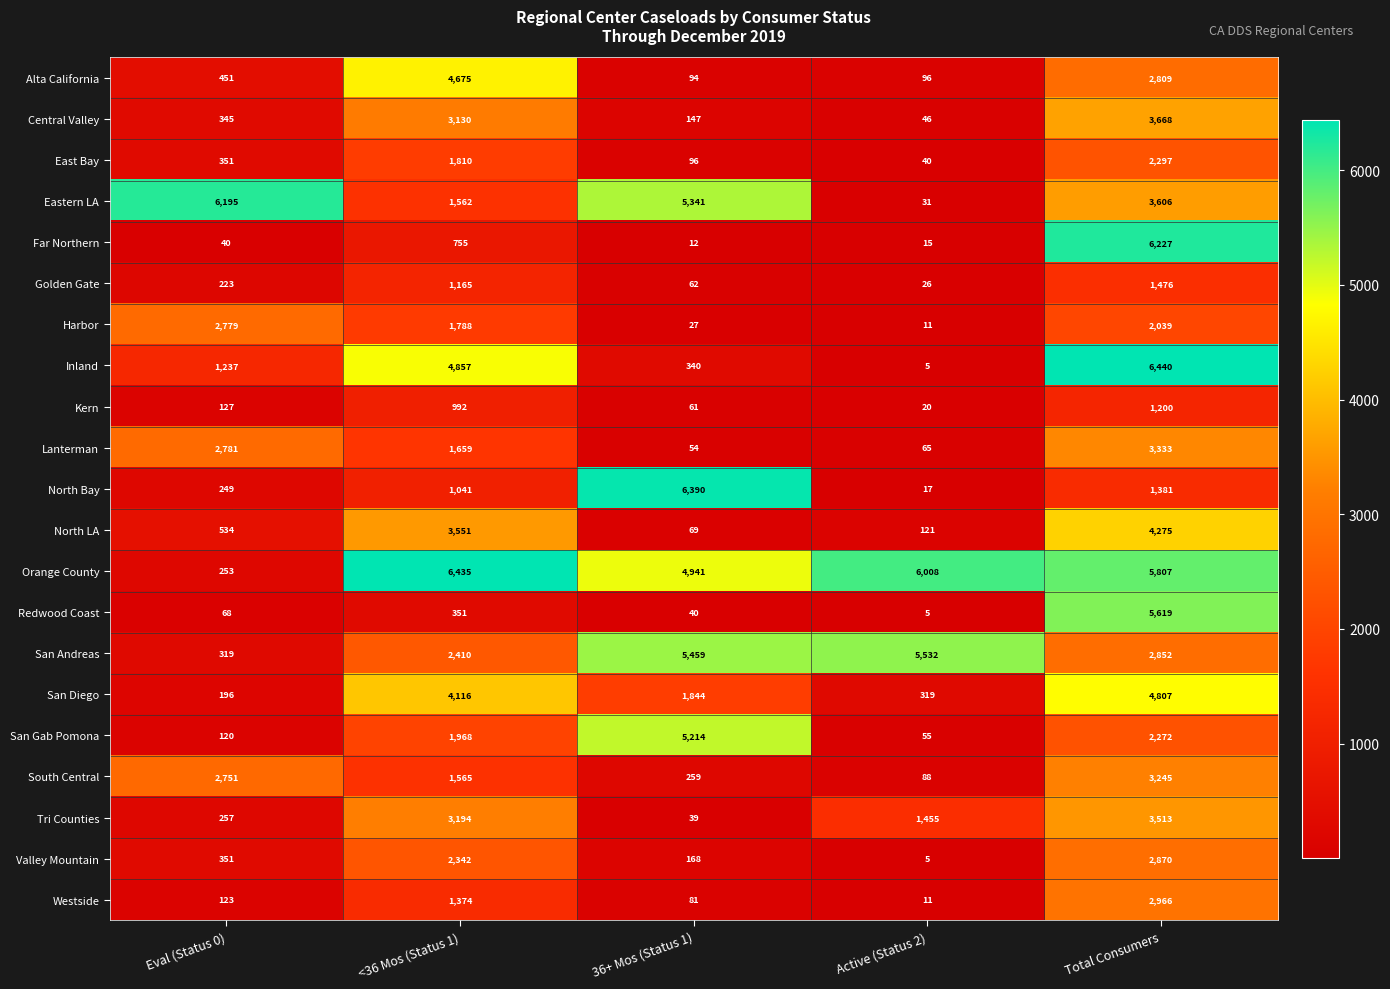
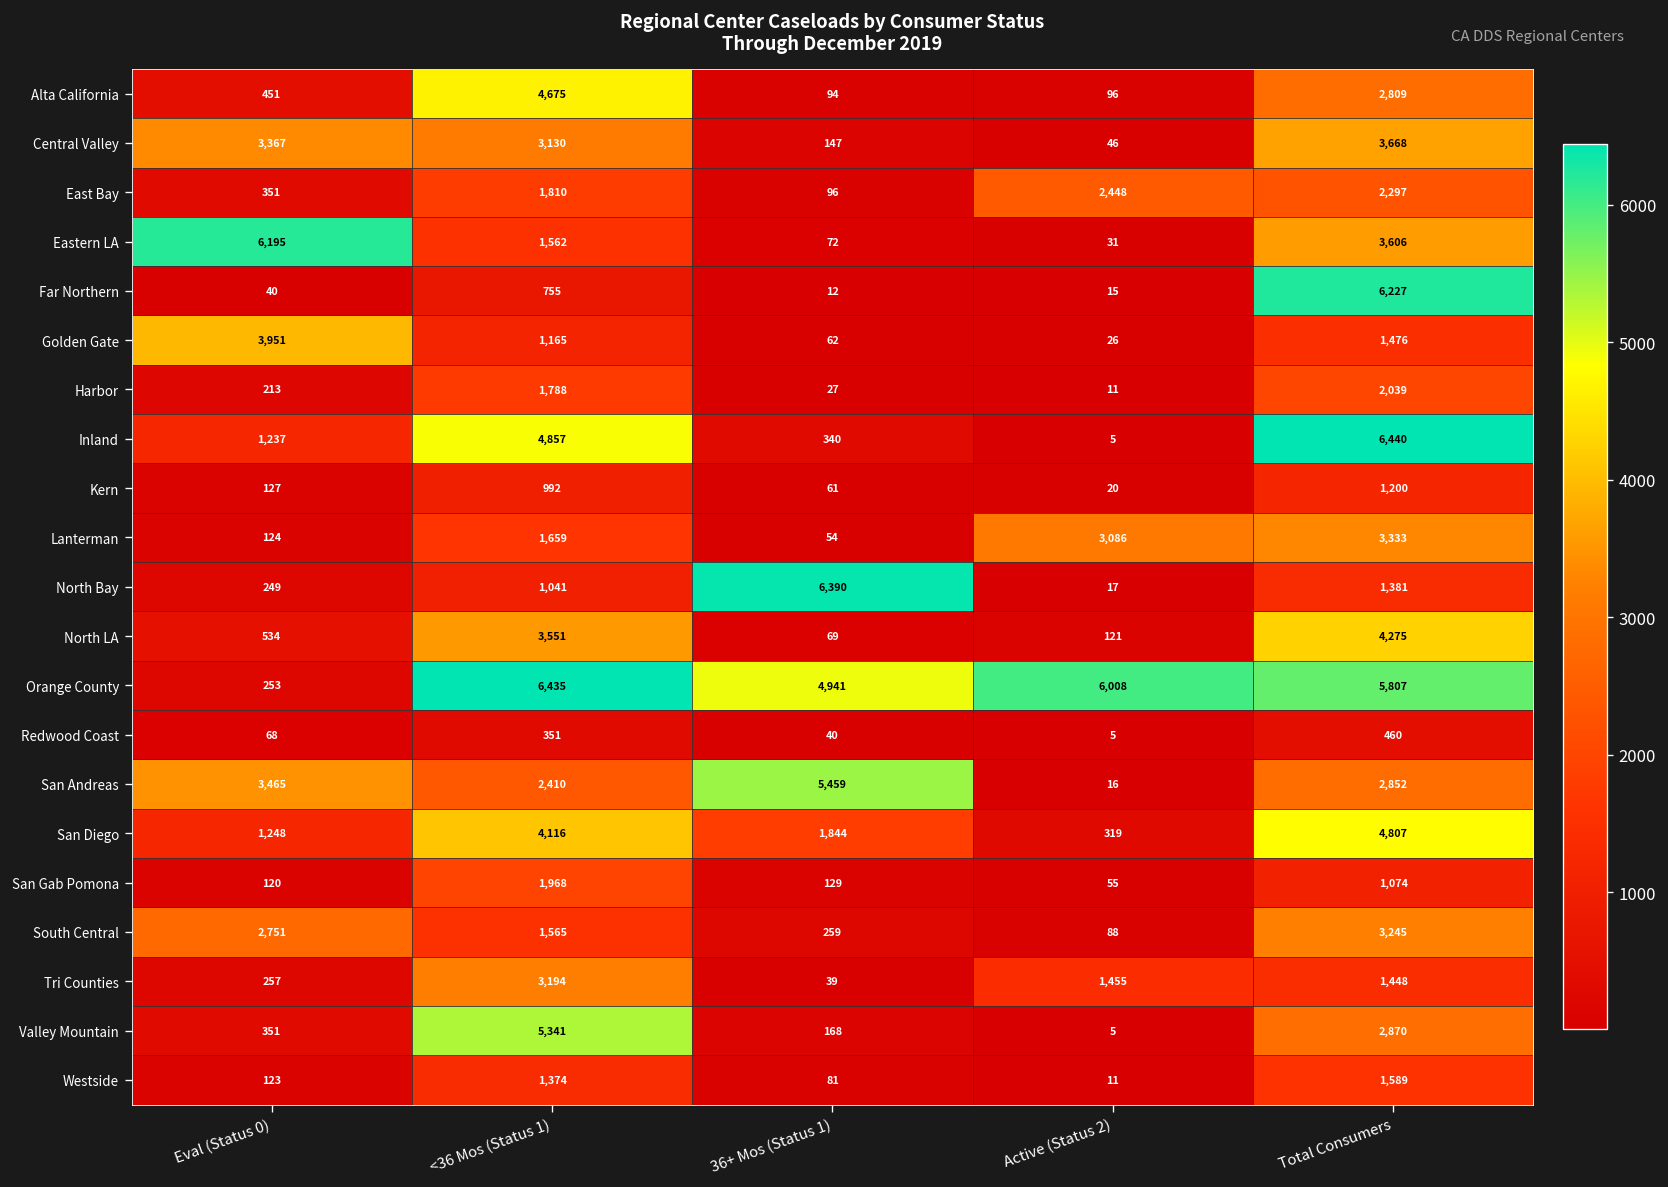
Central Valley, Eval (Status 0): 345 -> 3,367
East Bay, Active (Status 2): 40 -> 2,448
Eastern LA, 36+ Mos (Status 1): 5,341 -> 72
Golden Gate, Eval (Status 0): 223 -> 3,951
Harbor, Eval (Status 0): 2,779 -> 213
Lanterman, Eval (Status 0): 2,781 -> 124
Lanterman, Active (Status 2): 65 -> 3,086
Redwood Coast, Total Consumers: 5,619 -> 460
San Andreas, Eval (Status 0): 319 -> 3,465
San Andreas, Active (Status 2): 5,532 -> 16
San Diego, Eval (Status 0): 196 -> 1,248
San Gab Pomona, 36+ Mos (Status 1): 5,214 -> 129
San Gab Pomona, Total Consumers: 2,272 -> 1,074
Tri Counties, Total Consumers: 3,513 -> 1,448
Valley Mountain, <36 Mos (Status 1): 2,342 -> 5,341
Westside, Total Consumers: 2,966 -> 1,589
